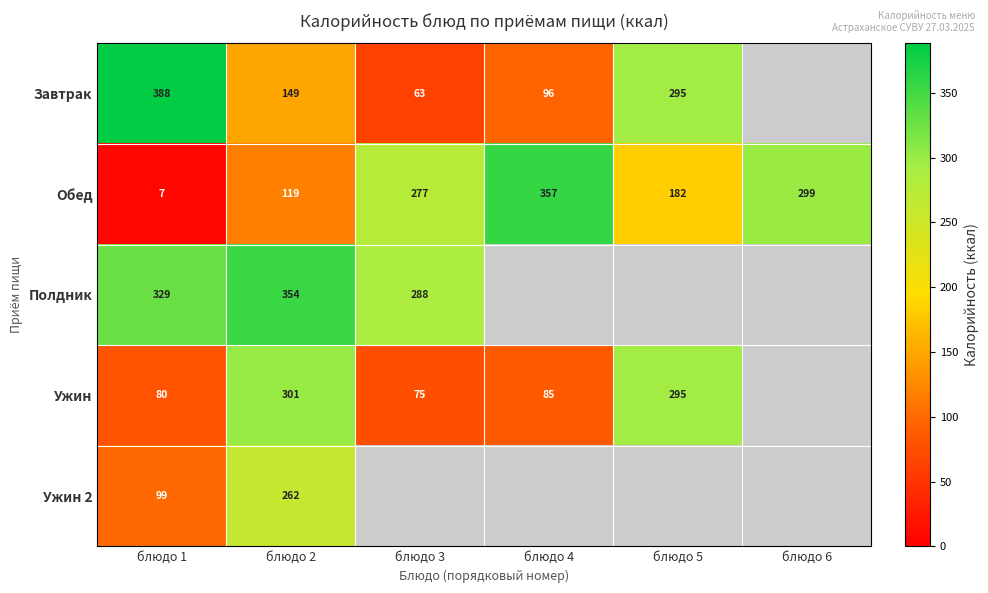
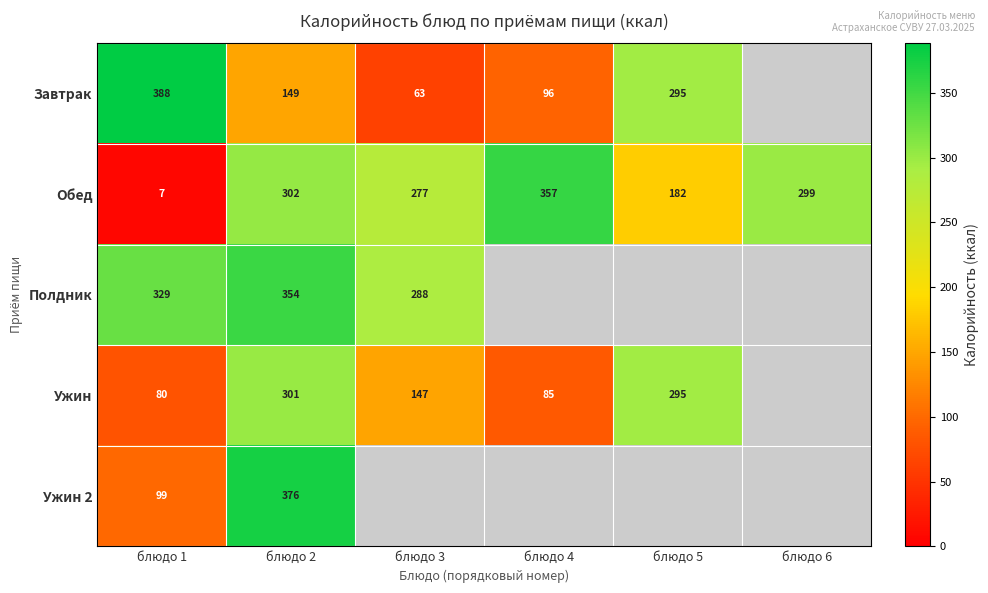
Обед, блюдо 2: 119 -> 302
Ужин, блюдо 3: 75 -> 147
Ужин 2, блюдо 2: 262 -> 376
